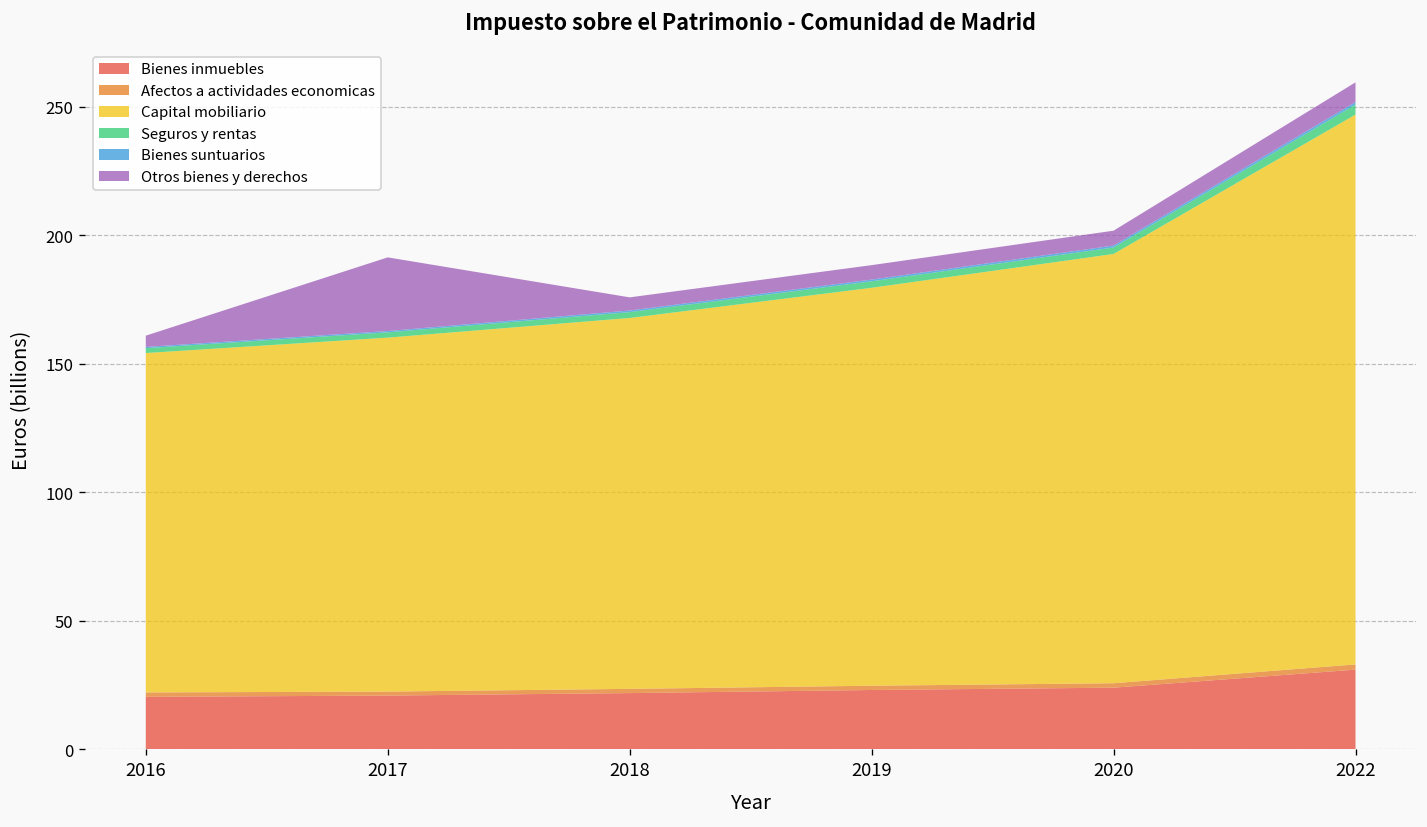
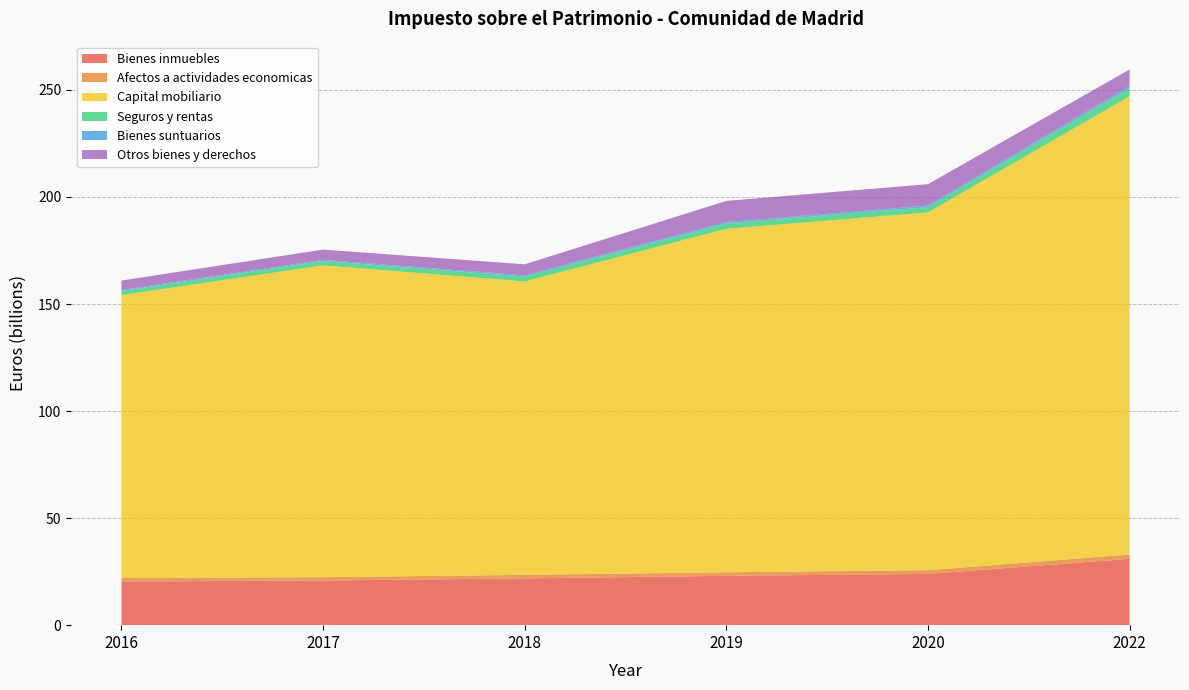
Capital mobiliario, 2017: 138 -> 146
Otros bienes y derechos, 2017: 29 -> 5
Capital mobiliario, 2018: 144 -> 137
Capital mobiliario, 2019: 155 -> 160
Otros bienes y derechos, 2019: 6 -> 10
Otros bienes y derechos, 2020: 6 -> 10
